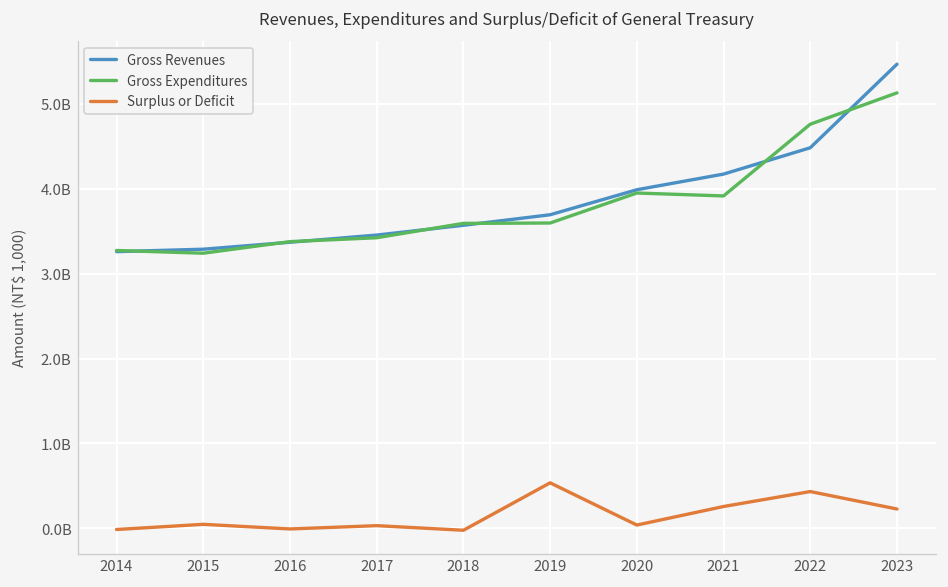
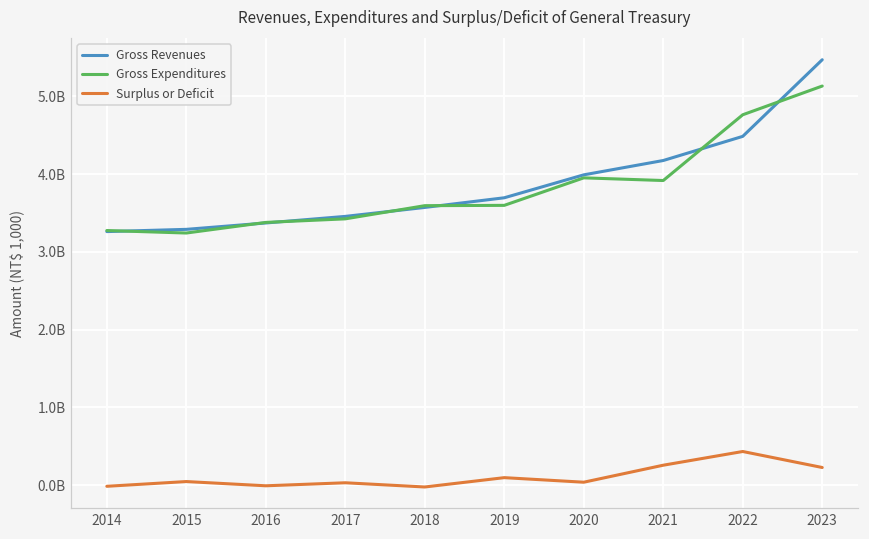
Surplus or Deficit, 2019: 500000000 -> 100000000
